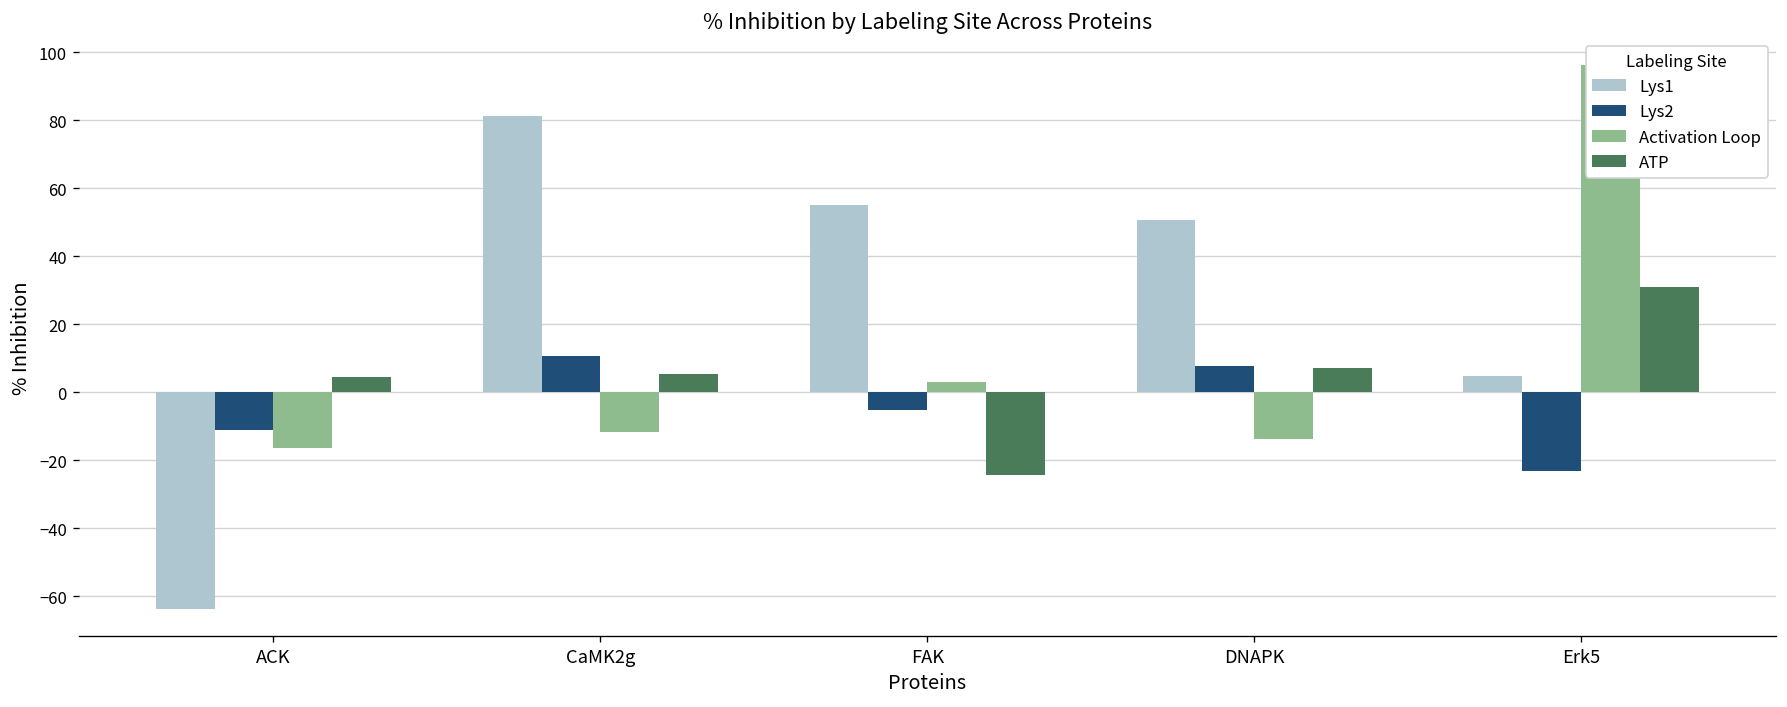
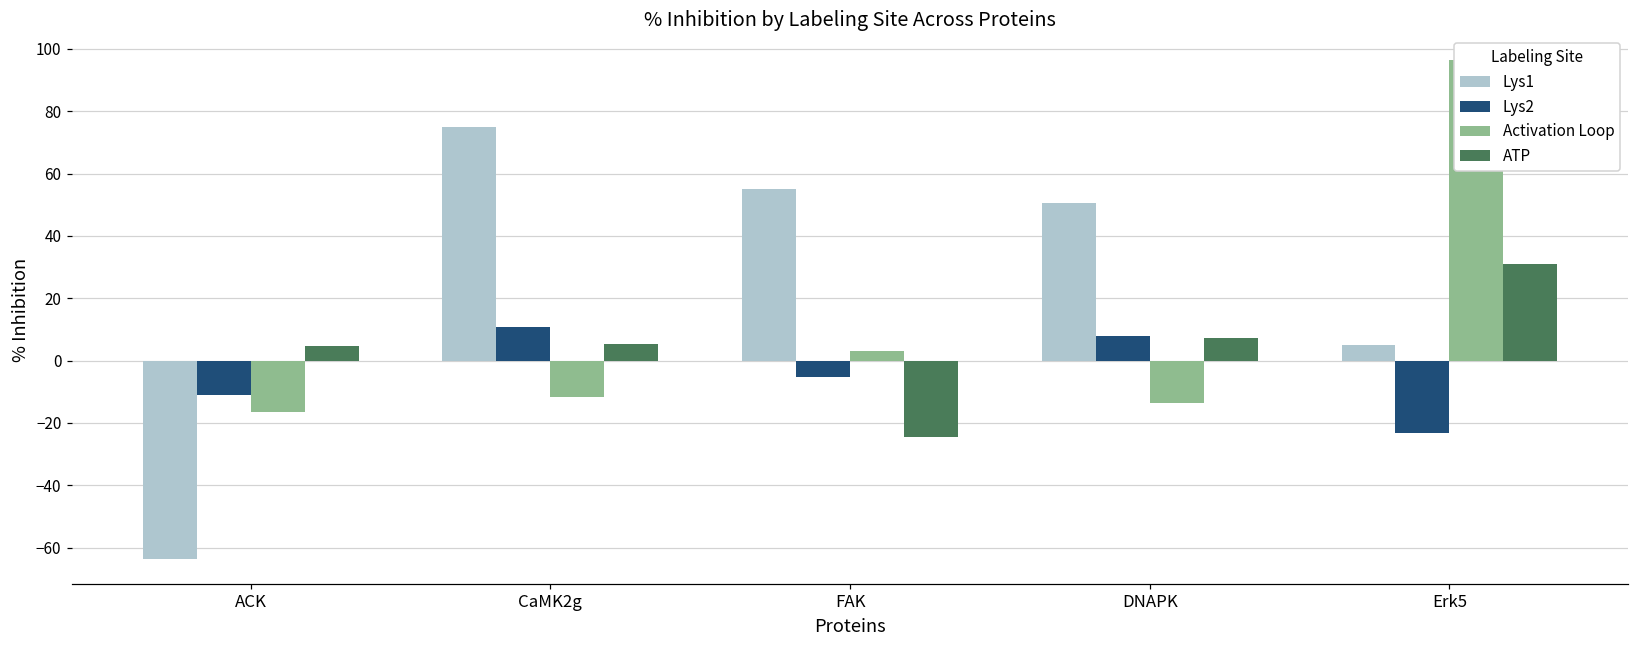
Lys1, CaMK2g: 81 -> 75
